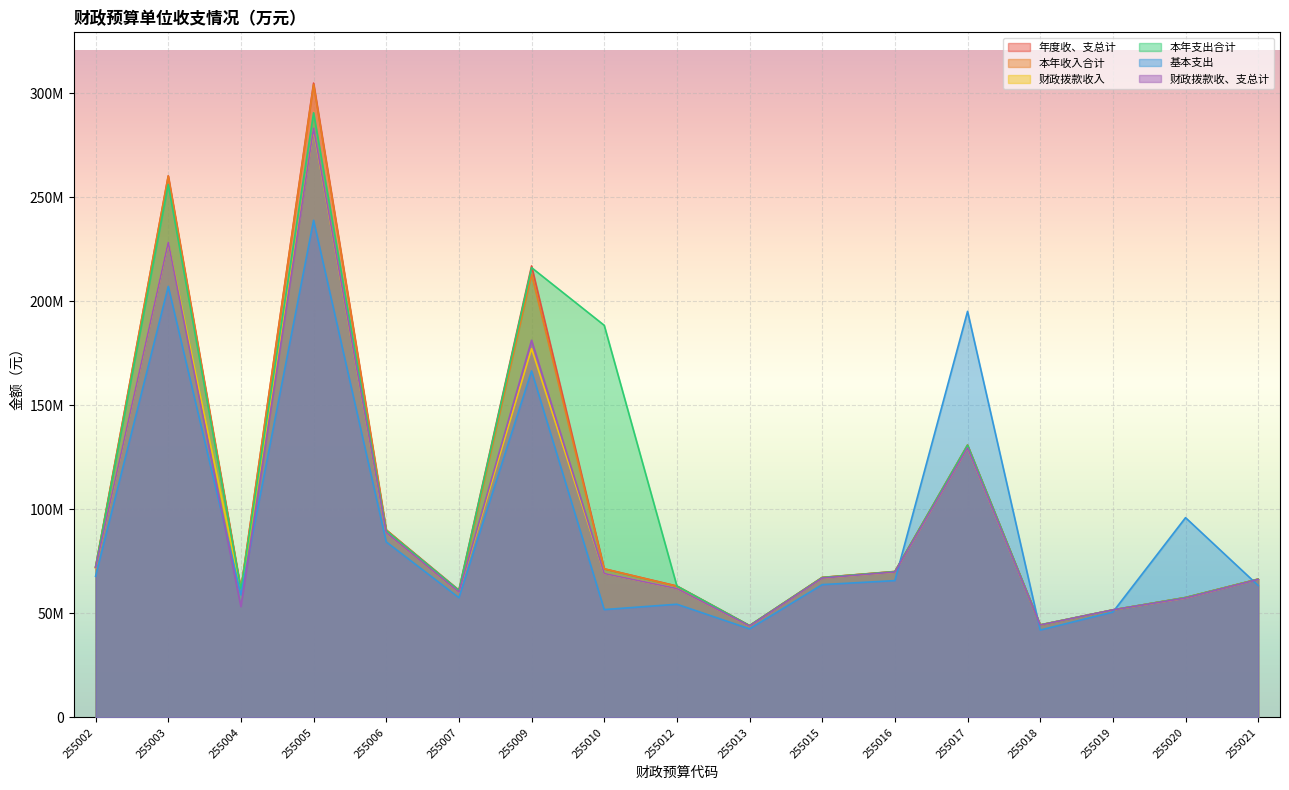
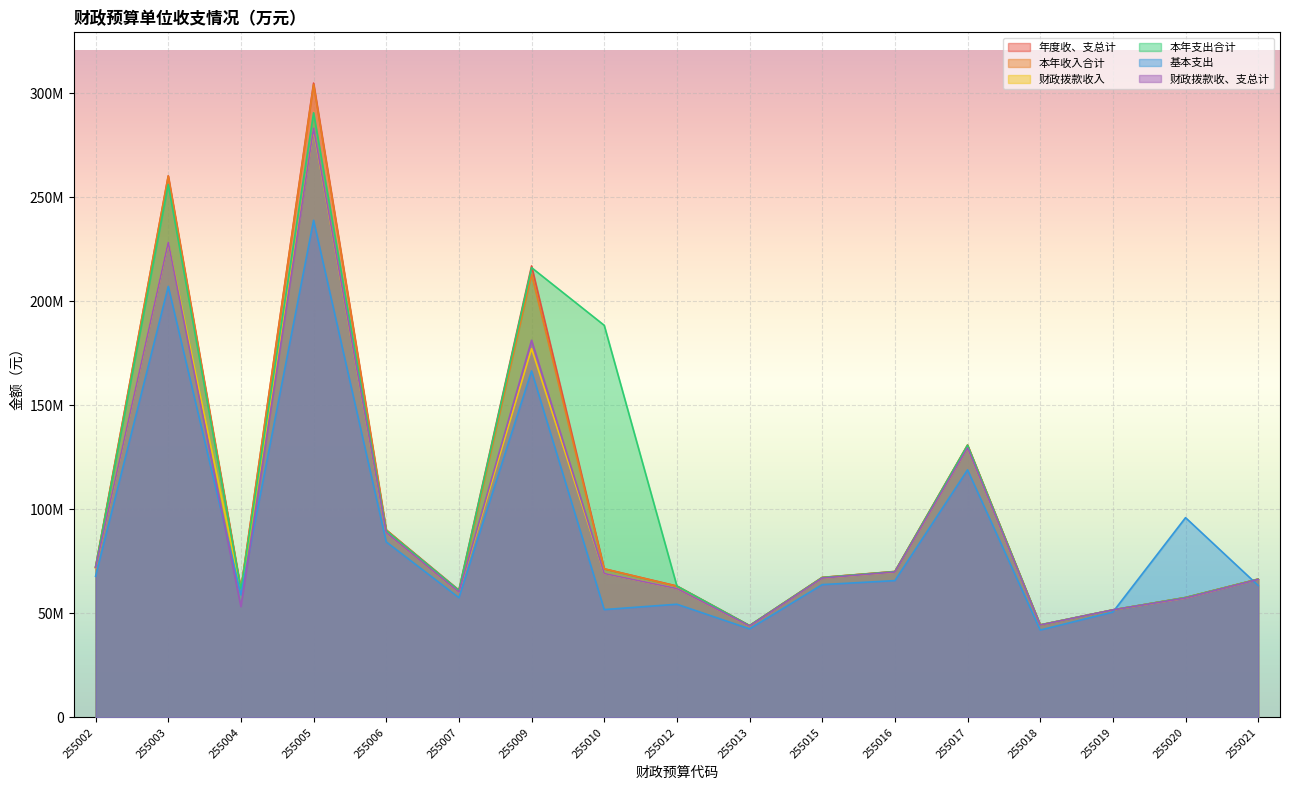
基本支出, 255017: 195000000 -> 119000000
